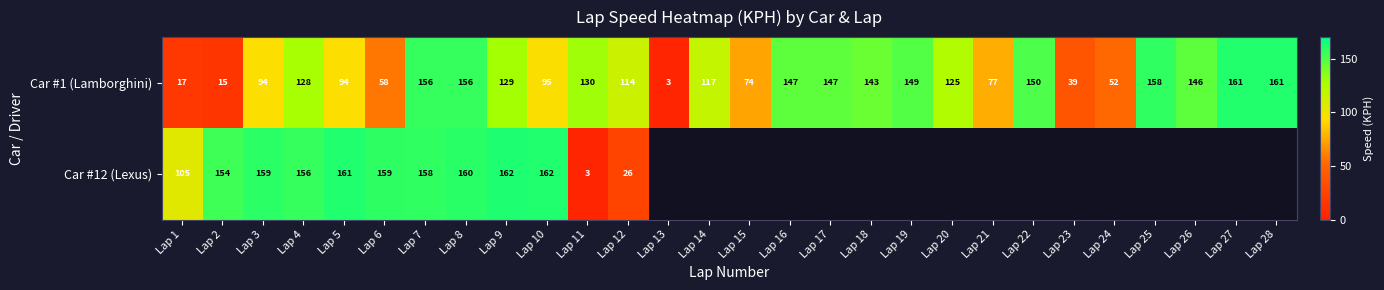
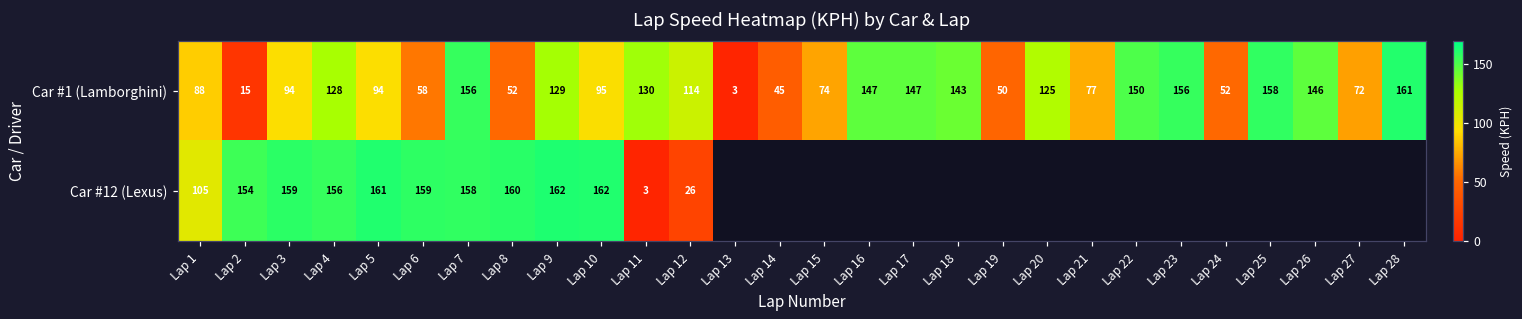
Car #1 (Lamborghini), Lap 1: 17 -> 88
Car #1 (Lamborghini), Lap 8: 156 -> 52
Car #1 (Lamborghini), Lap 14: 117 -> 45
Car #1 (Lamborghini), Lap 19: 149 -> 50
Car #1 (Lamborghini), Lap 23: 39 -> 156
Car #1 (Lamborghini), Lap 27: 161 -> 72
